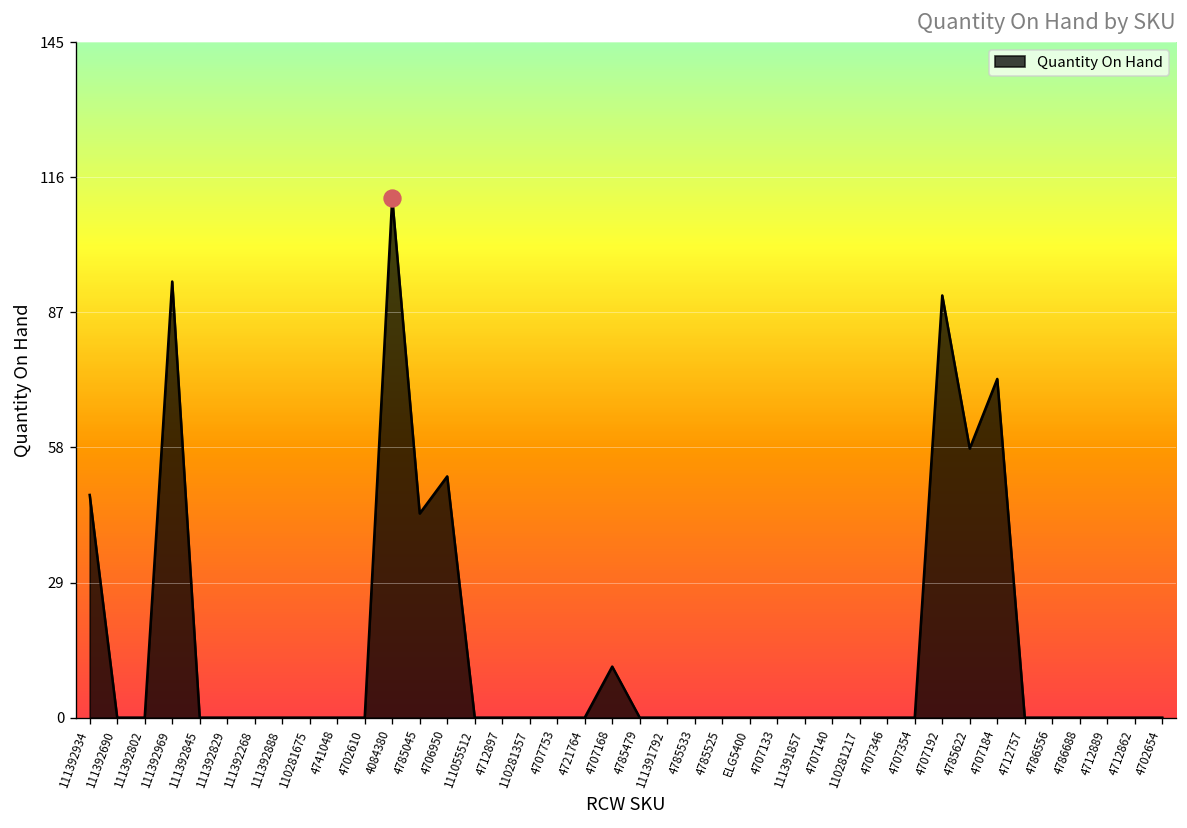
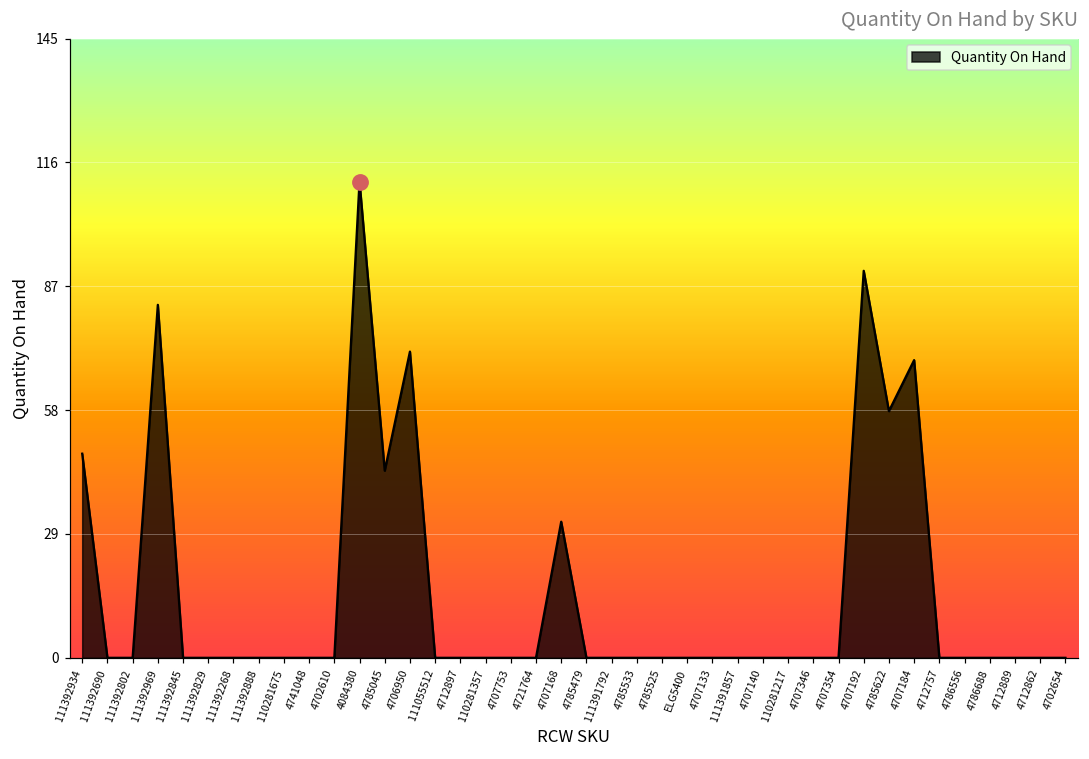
Quantity On Hand, 111392969: 94 -> 83
Quantity On Hand, 4706950: 52 -> 72
Quantity On Hand, 4707168: 11 -> 32
Quantity On Hand, 4707184: 73 -> 70
